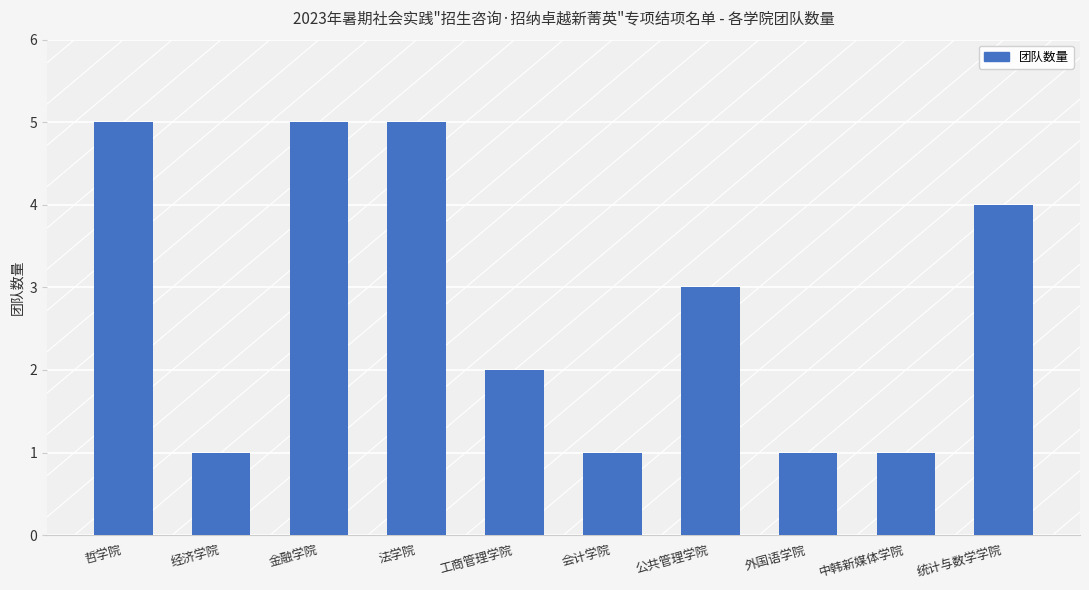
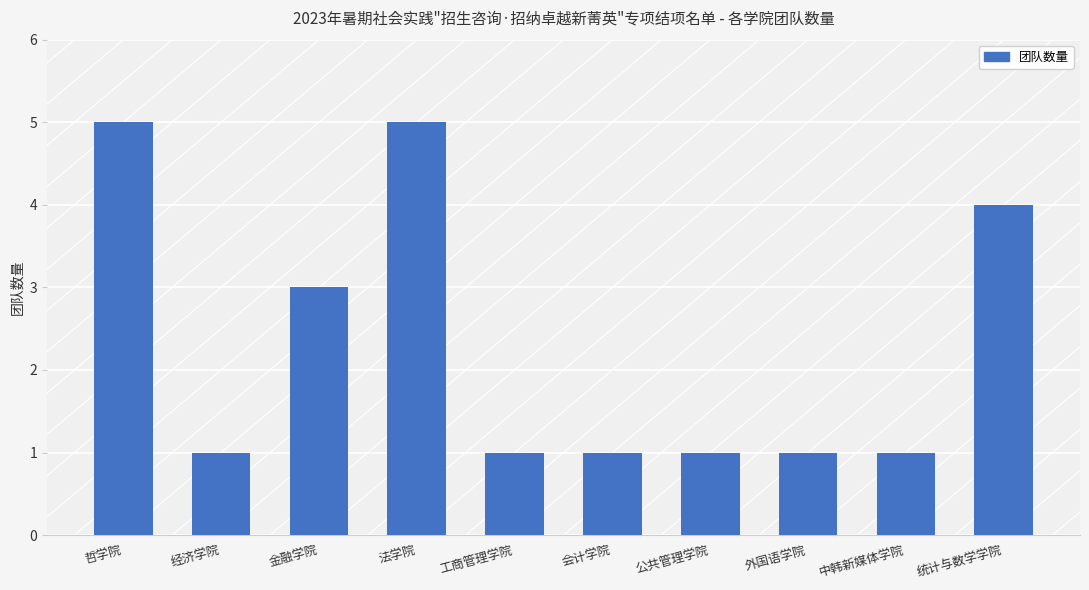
金融学院: 5 -> 3
工商管理学院: 2 -> 1
公共管理学院: 3 -> 1
